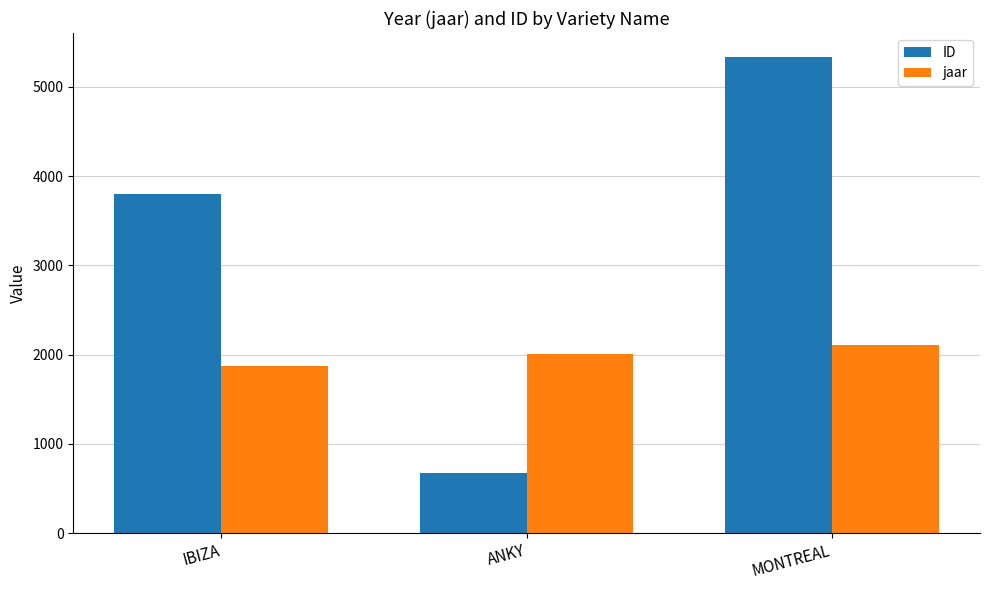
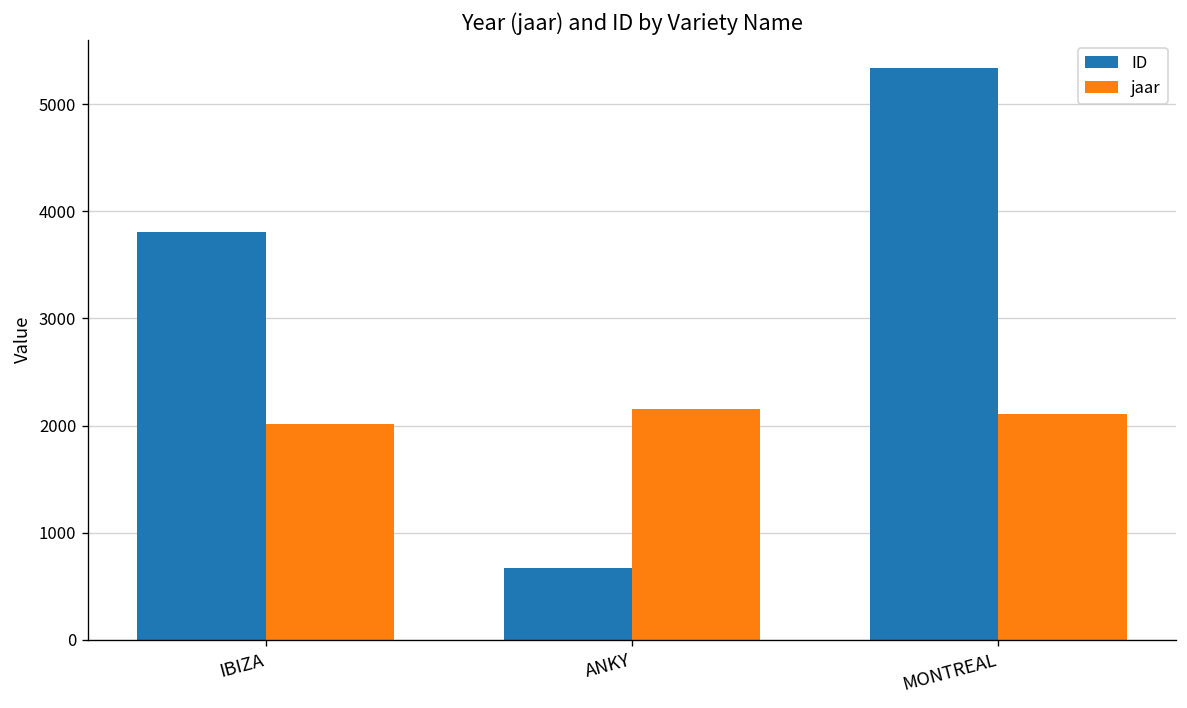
jaar, IBIZA: 1900 -> 2000
jaar, ANKY: 2000 -> 2200
